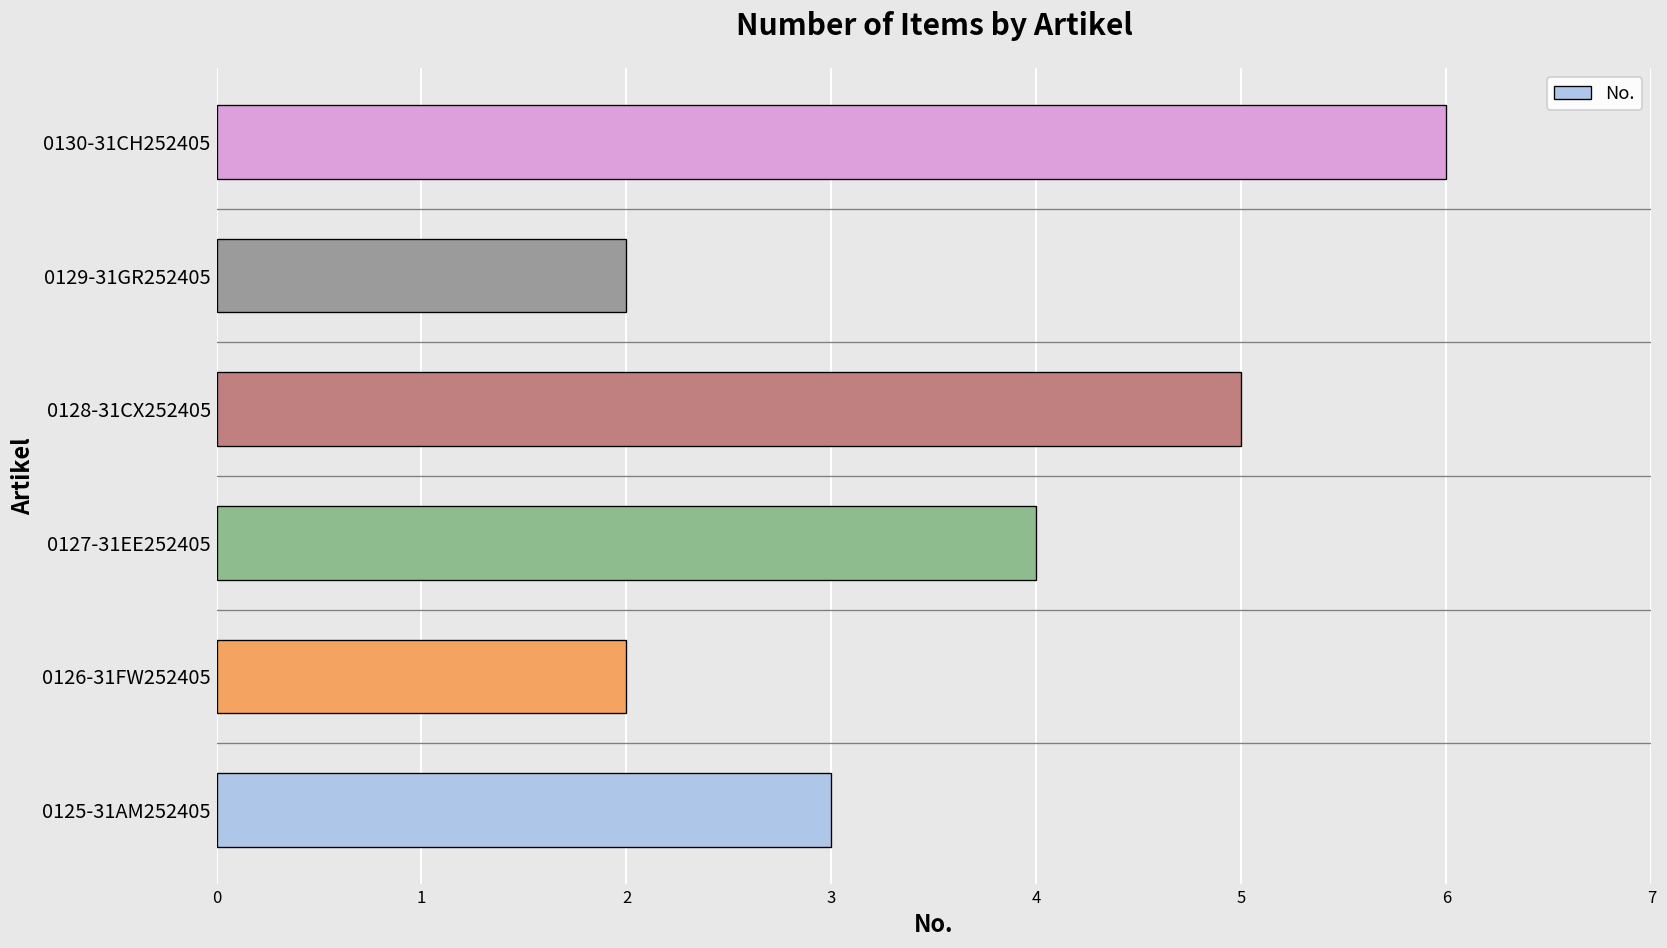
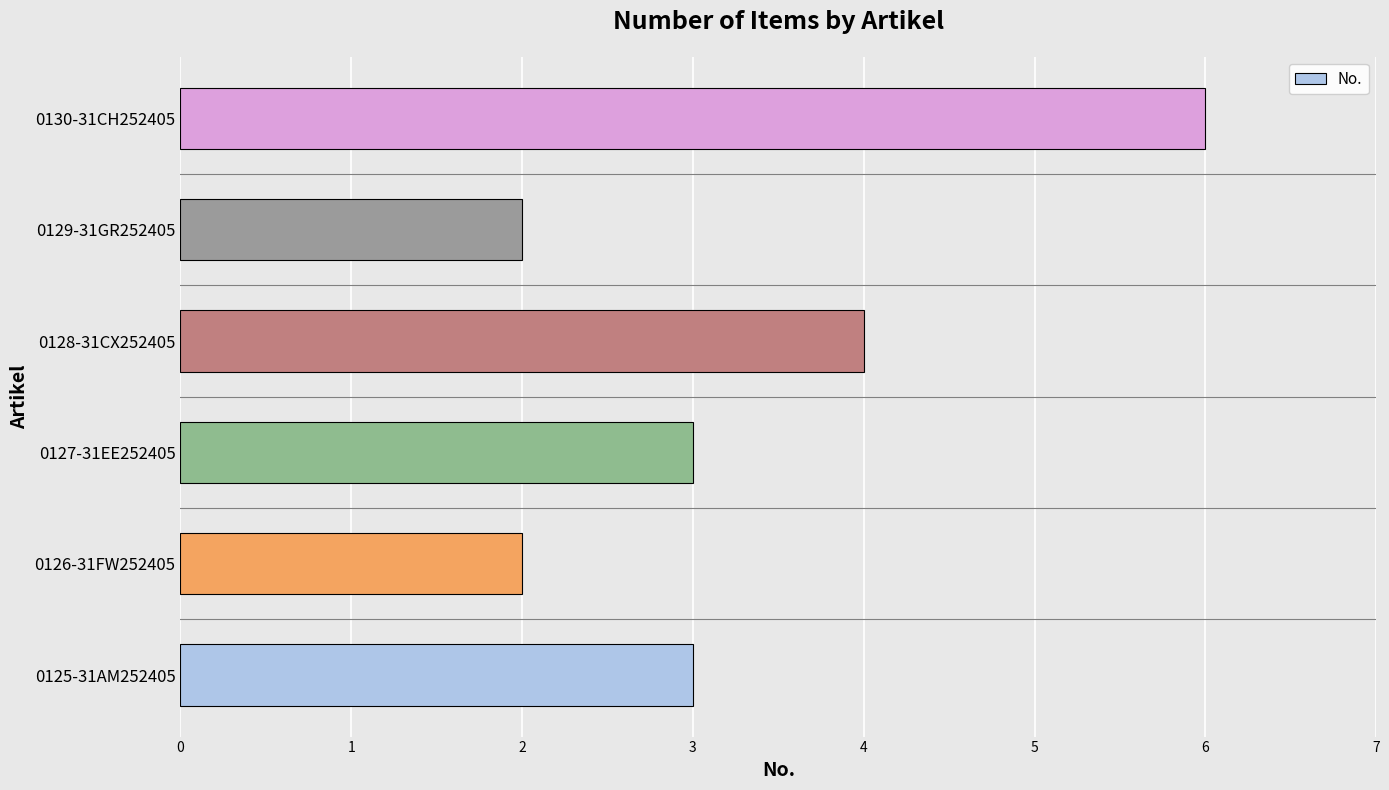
0128-31CX252405: 5 -> 4
0127-31EE252405: 4 -> 3
